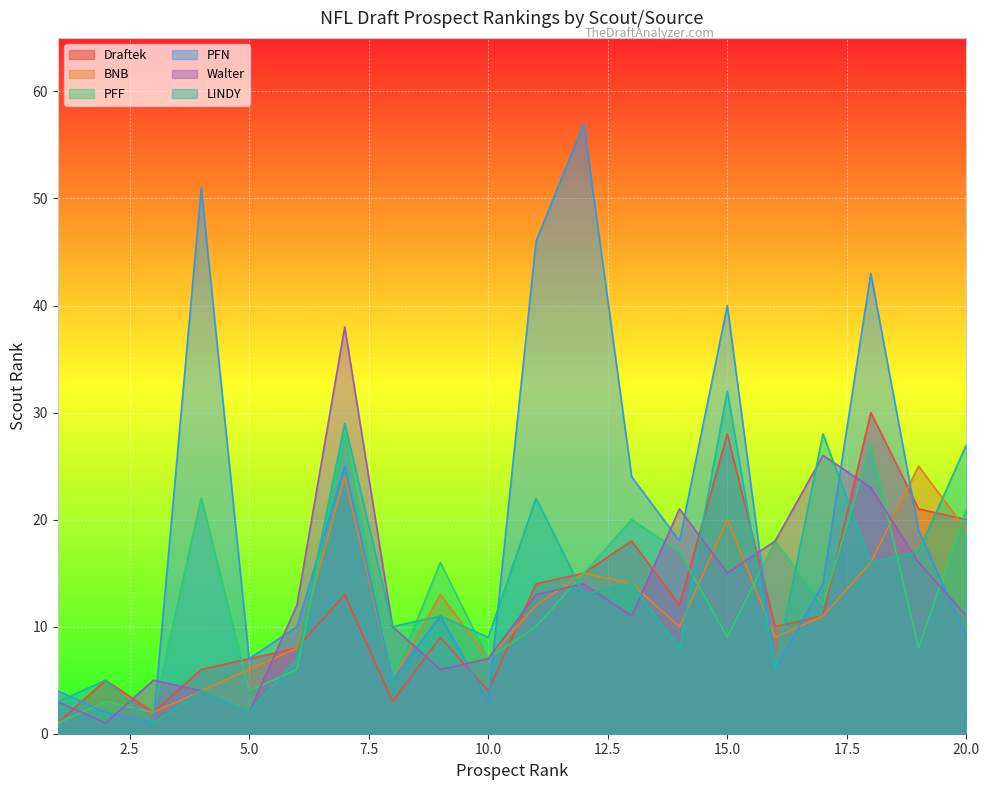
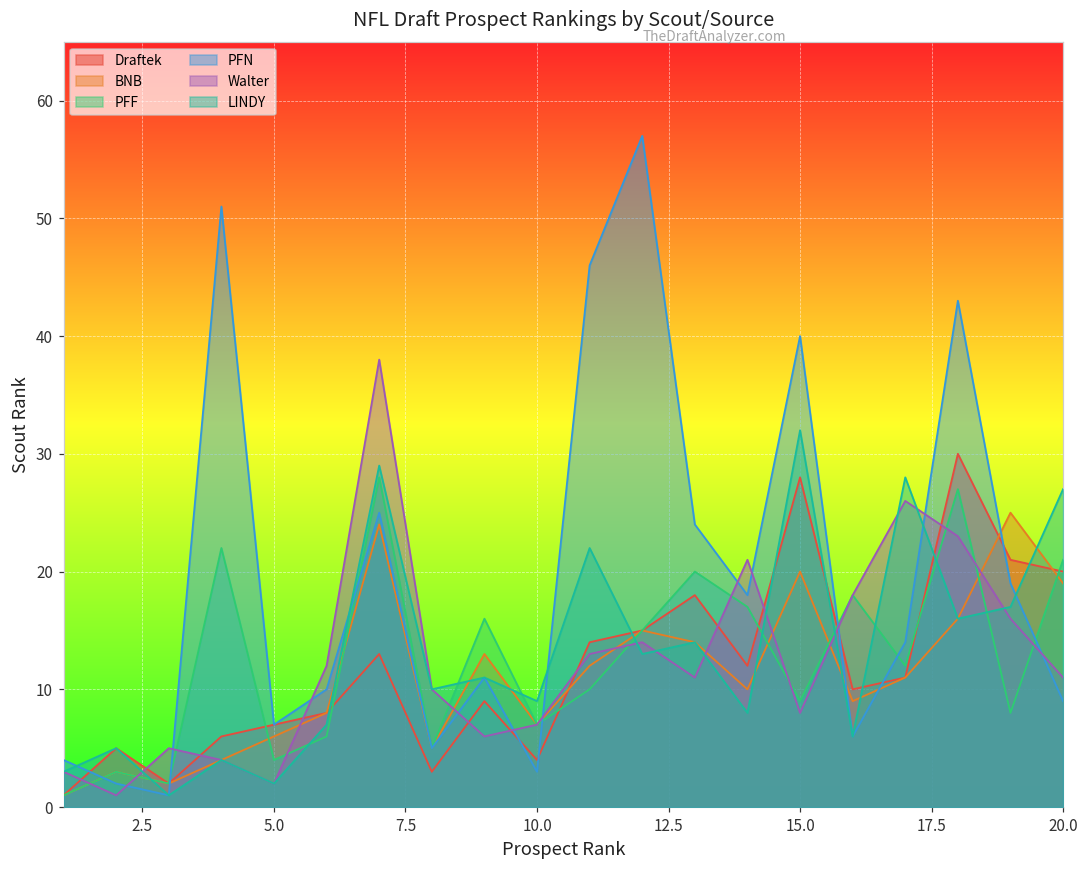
Walter, 15.0: 15 -> 8
